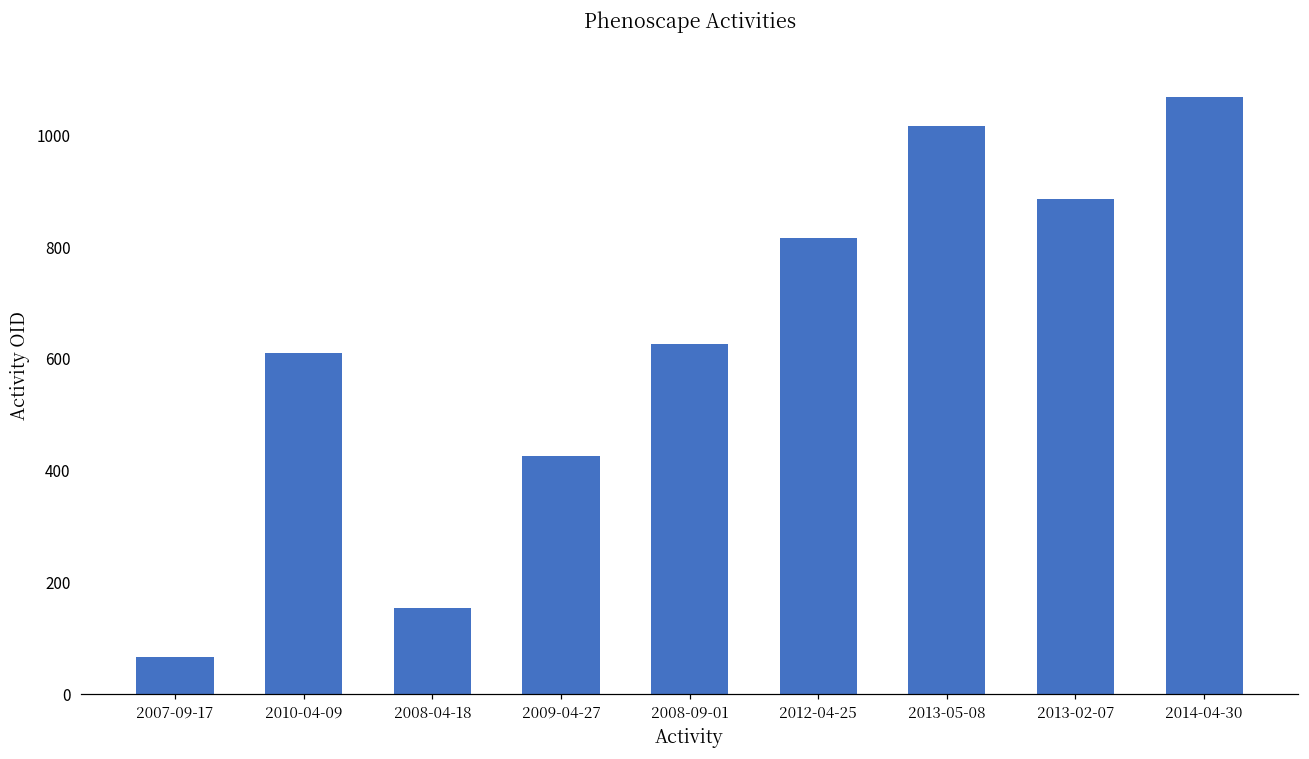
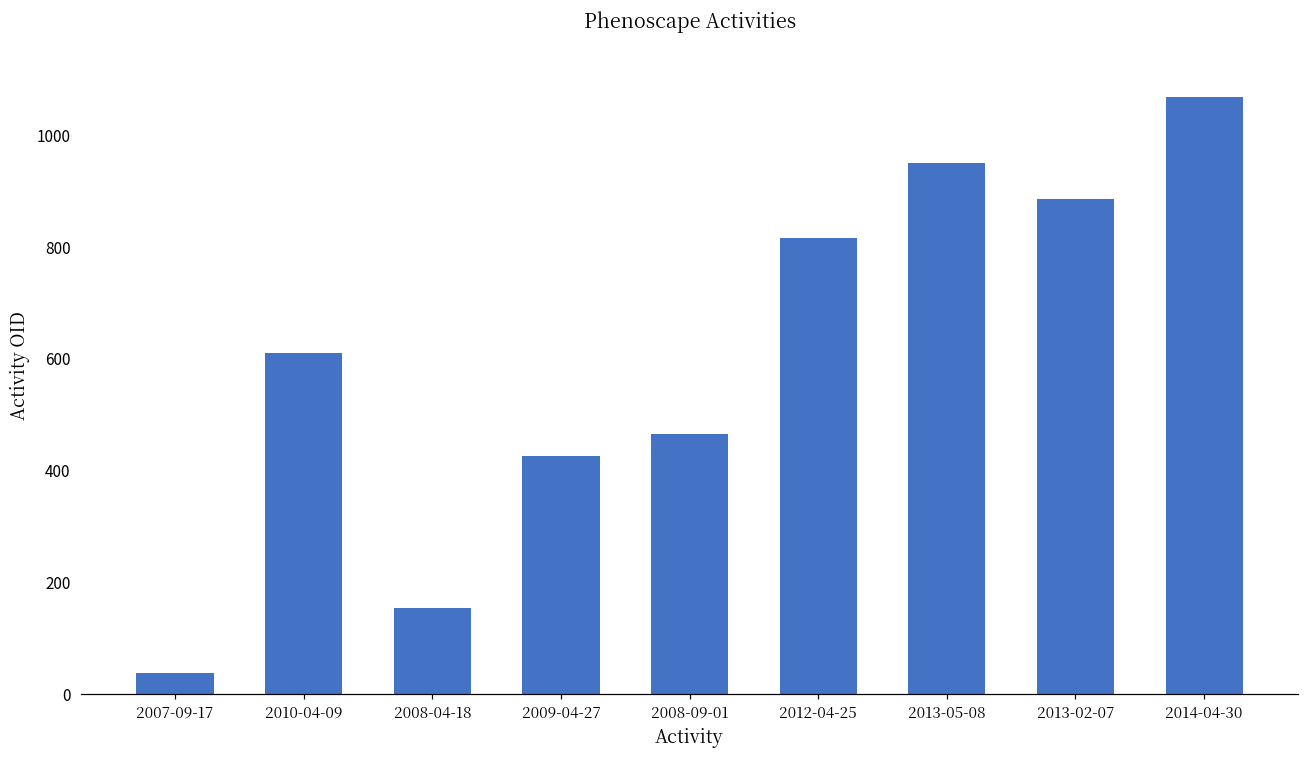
2007-09-17: 70 -> 40
2008-09-01: 630 -> 470
2013-05-08: 1020 -> 950
